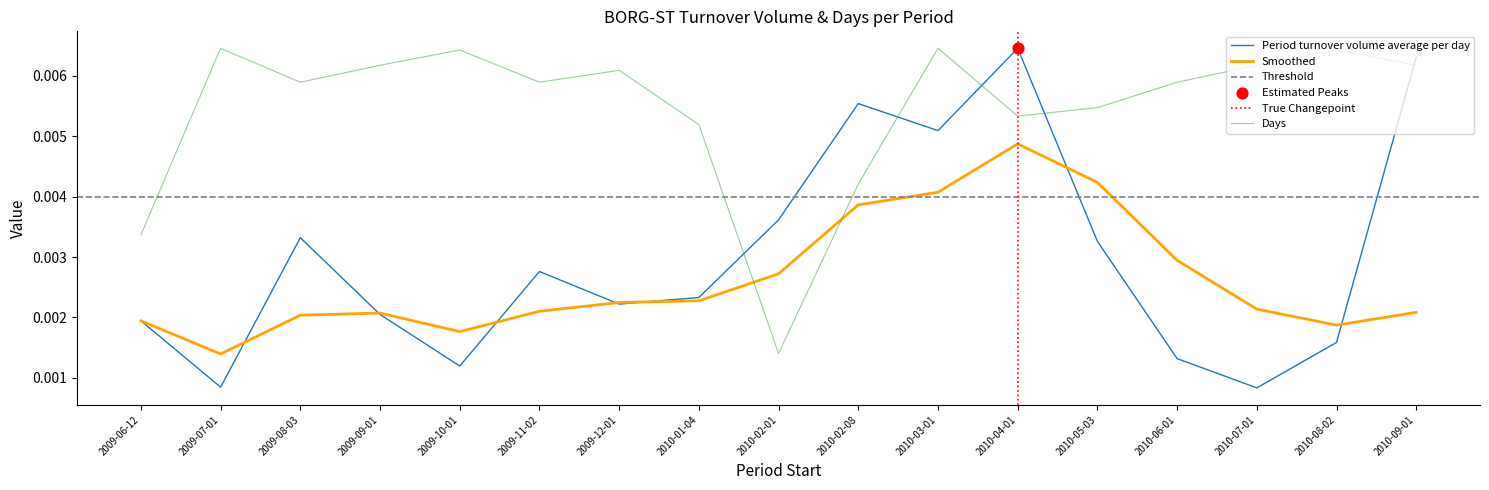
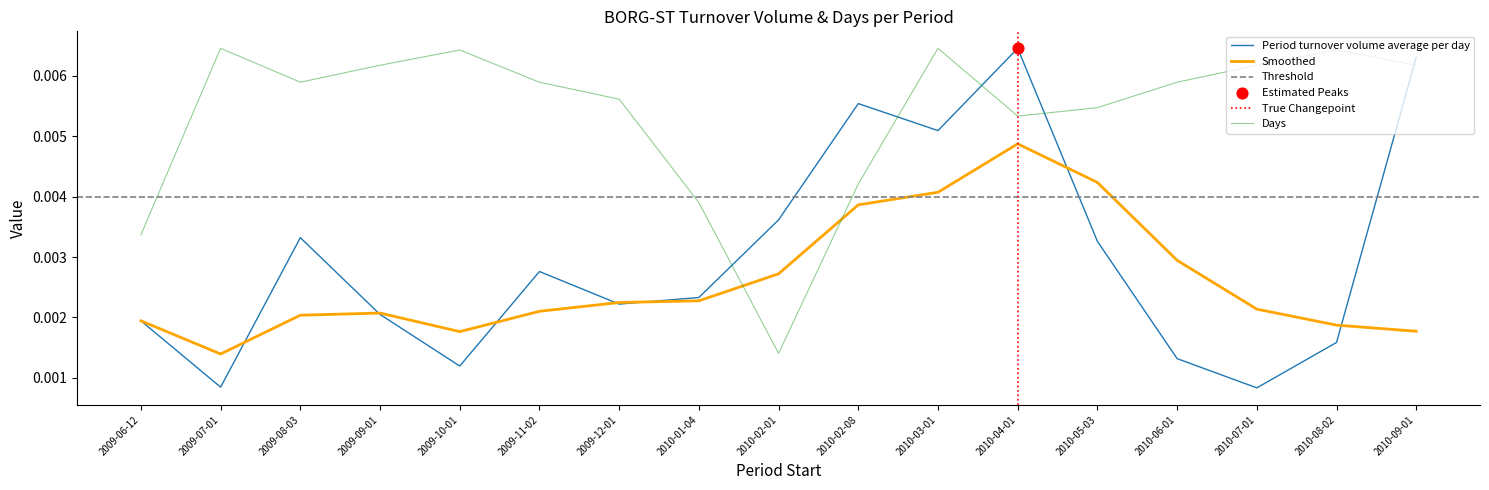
Days, 2009-12-01: 0.0061 -> 0.0056
Days, 2010-01-04: 0.0052 -> 0.0039
Smoothed, 2010-09-01: 0.0021 -> 0.0018
